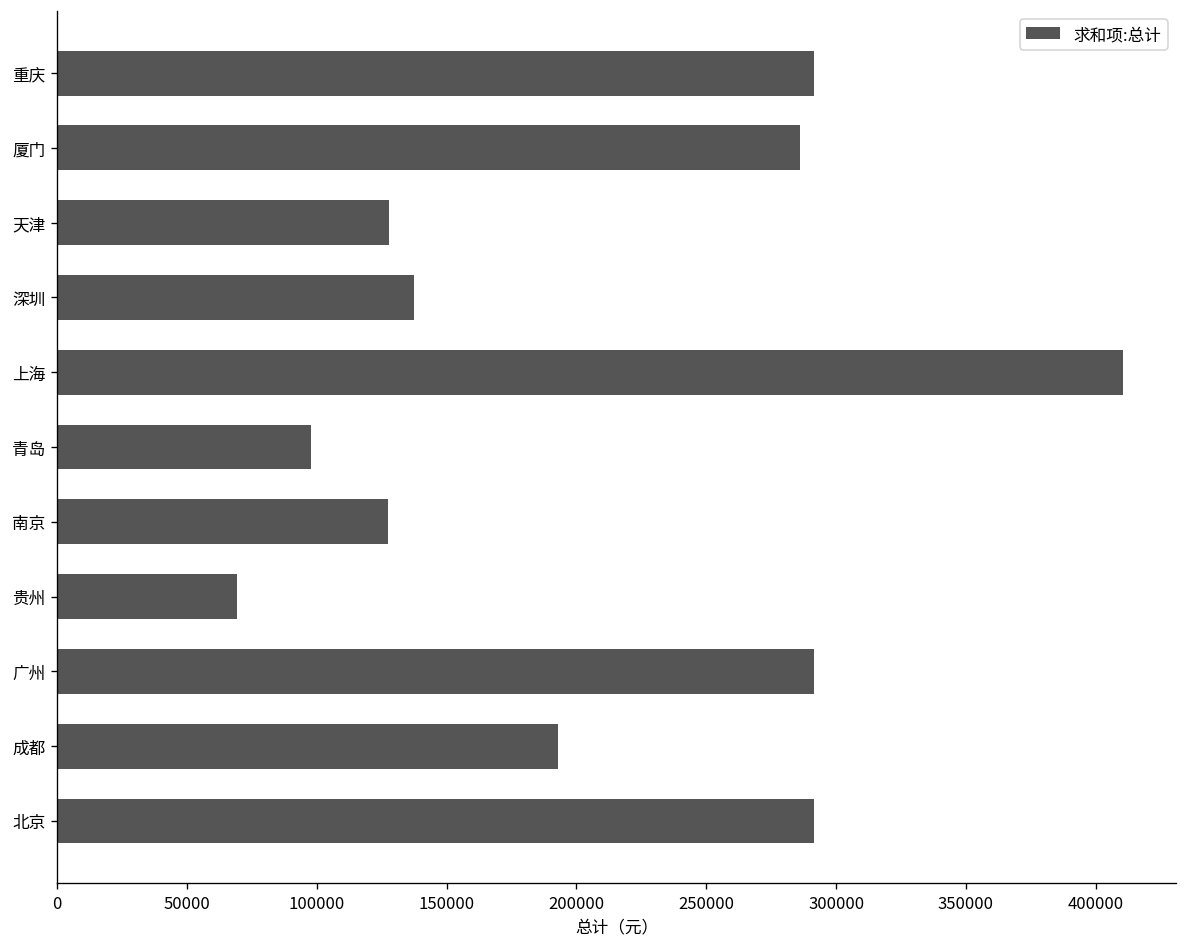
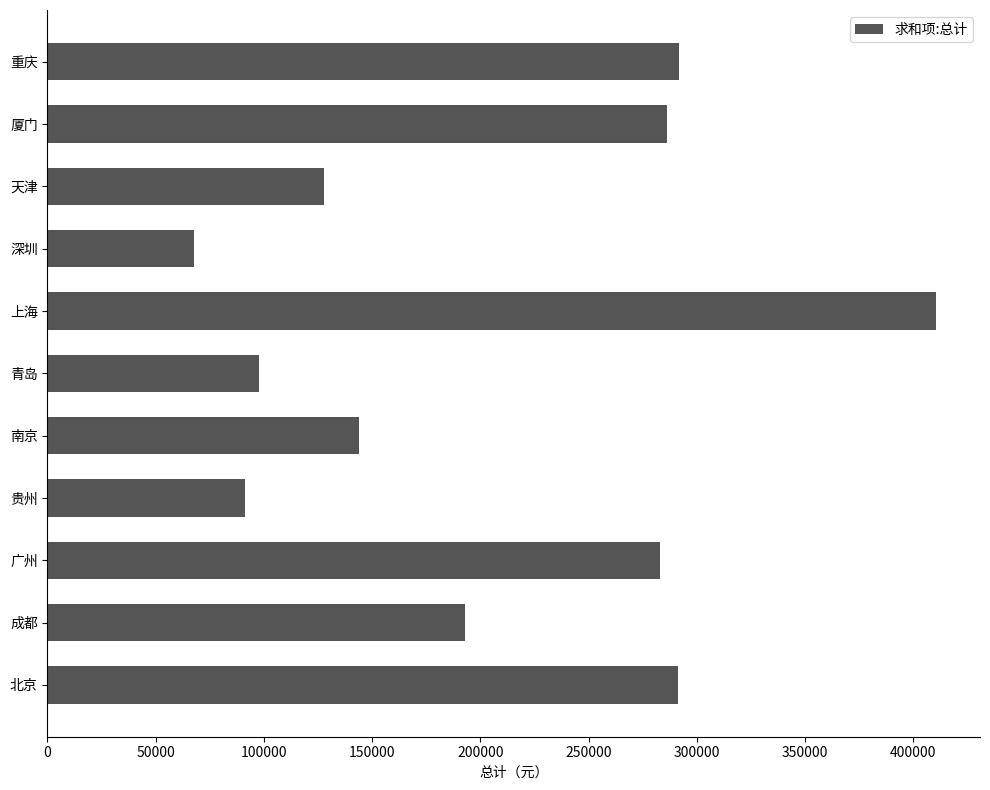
深圳: 137000 -> 68000
南京: 128000 -> 144000
贵州: 69000 -> 91000
广州: 291000 -> 283000
